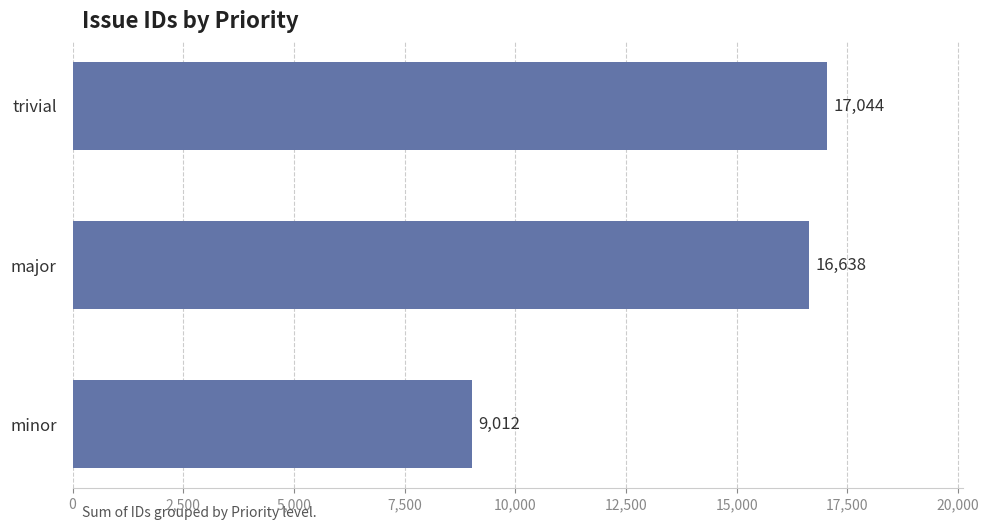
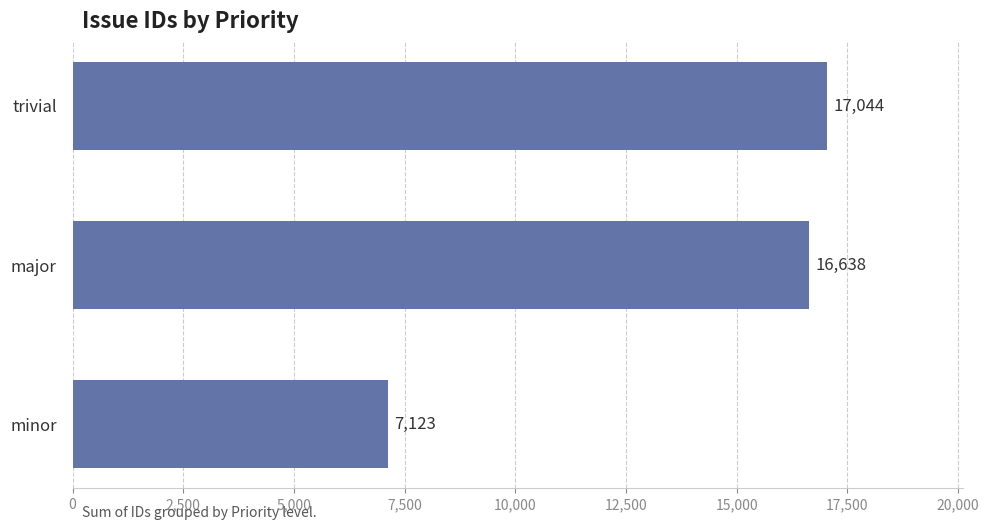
minor: 9,012 -> 7,123
